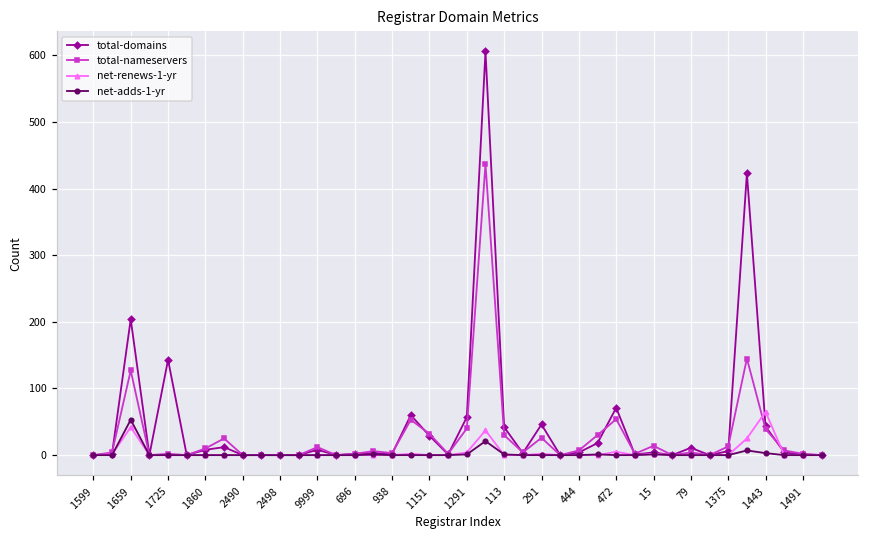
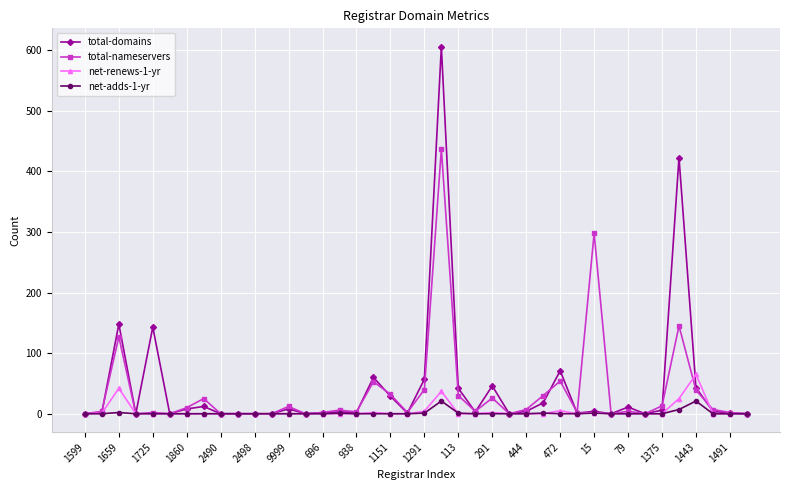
total-domains, 1659: 200 -> 150
net-adds-1-yr, 1659: 50 -> 0
total-nameservers, 15: 10 -> 300
net-adds-1-yr, 1443: 0 -> 20
